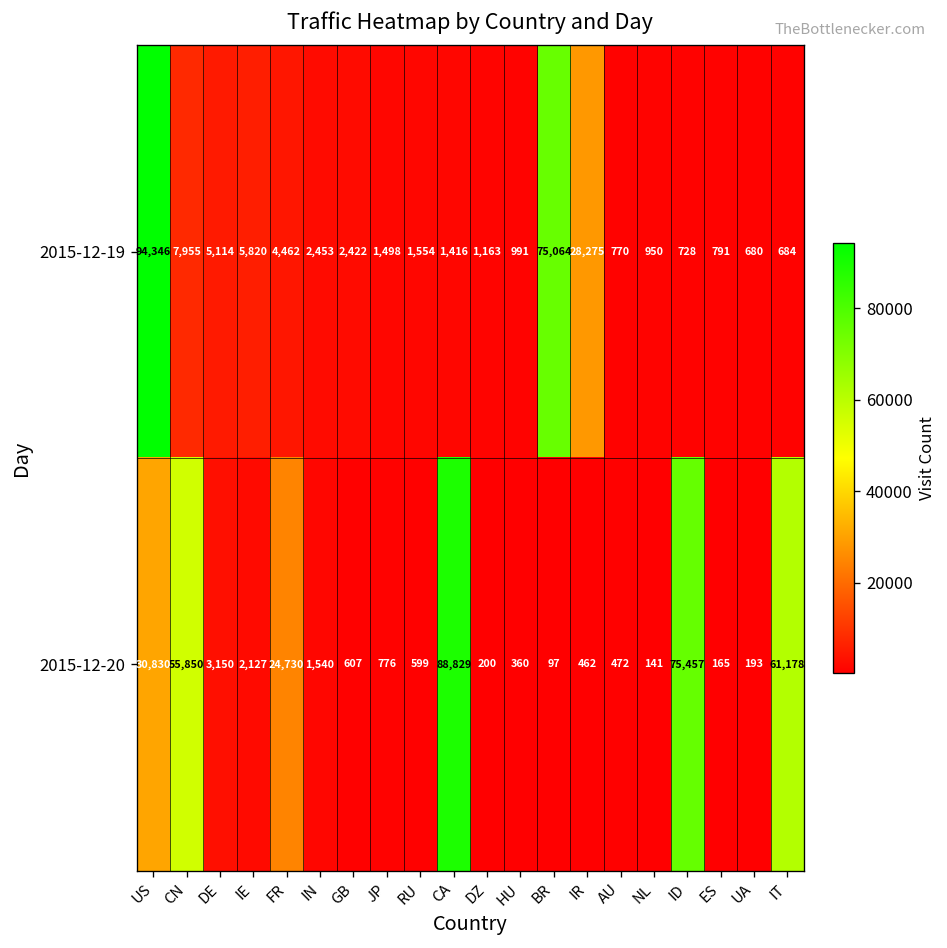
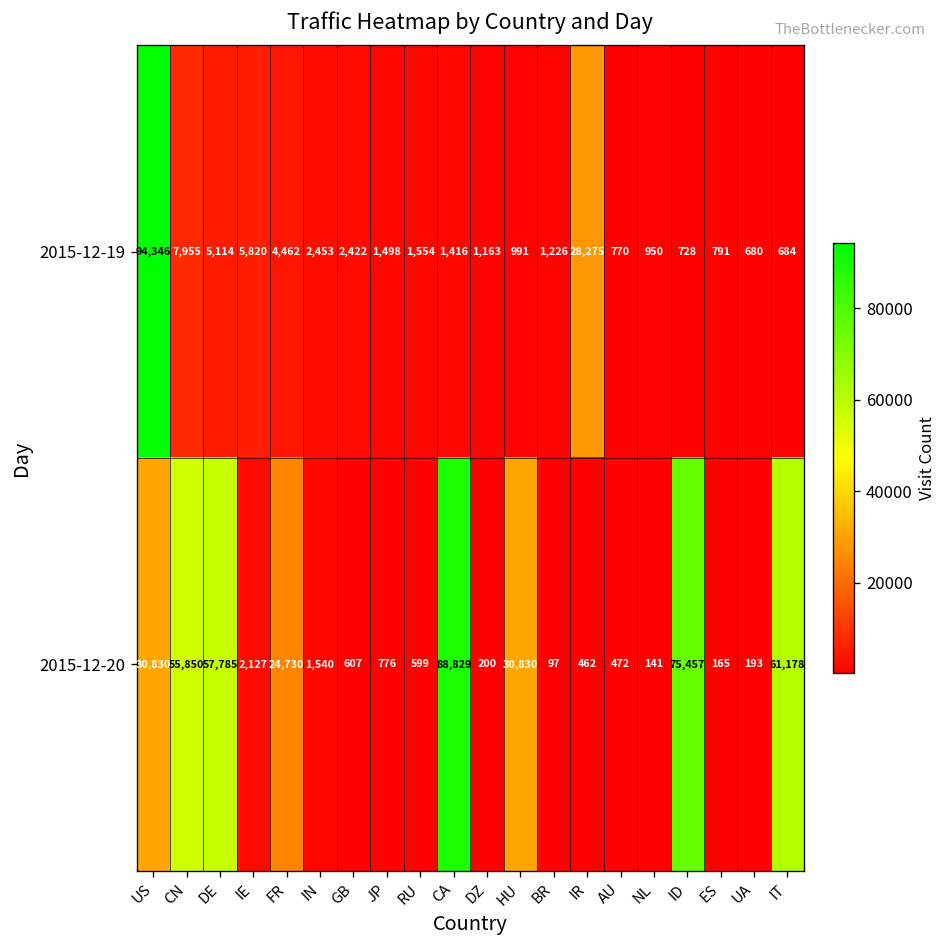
2015-12-19, BR: 75,064 -> 1,226
2015-12-20, DE: 3,150 -> 57,785
2015-12-20, HU: 360 -> 30,830
